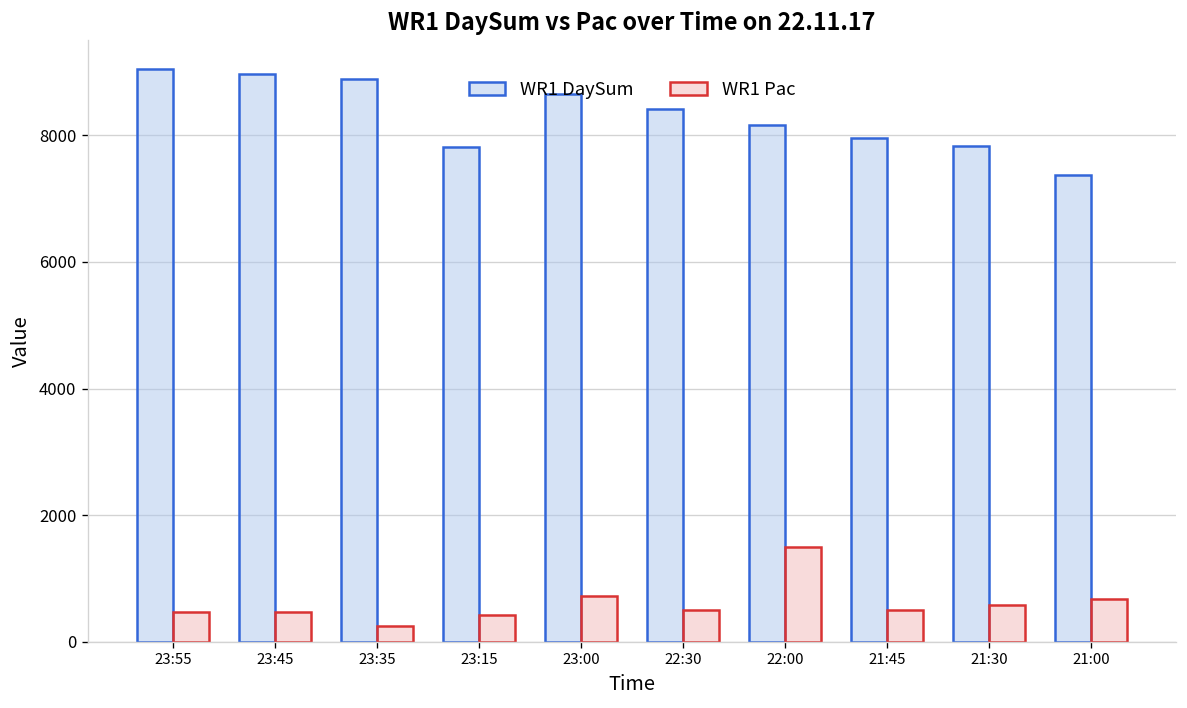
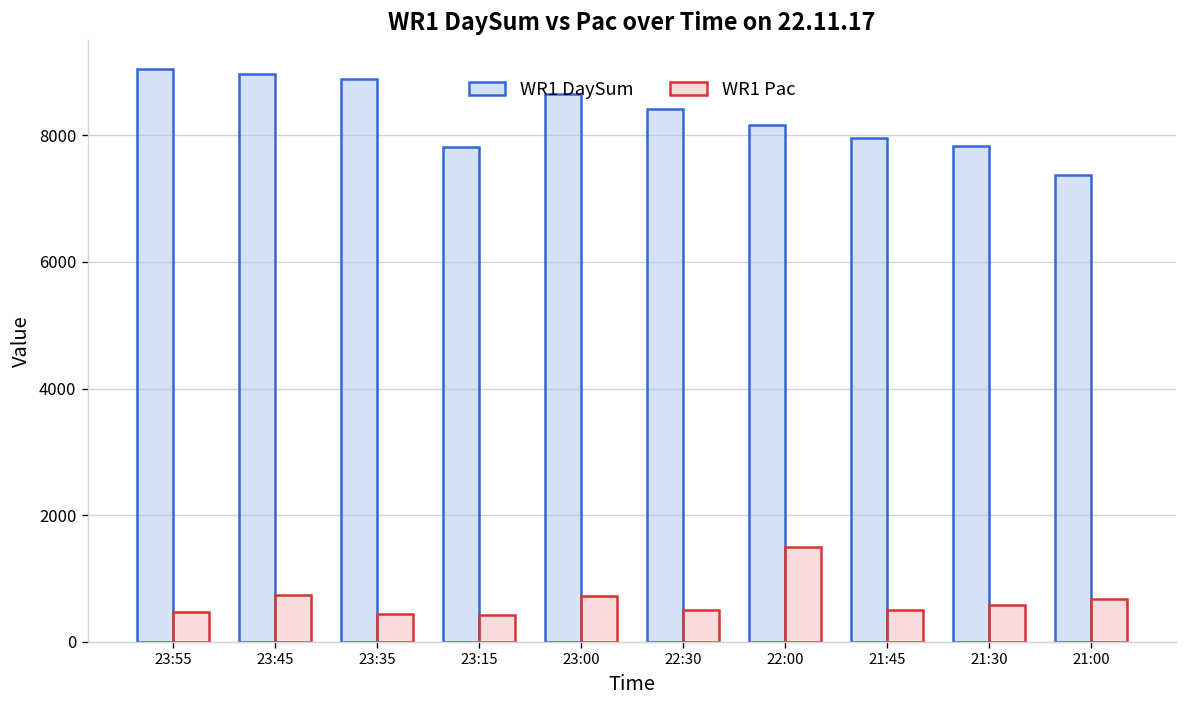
WR1 Pac, 23:45: 500 -> 700
WR1 Pac, 23:35: 200 -> 400
